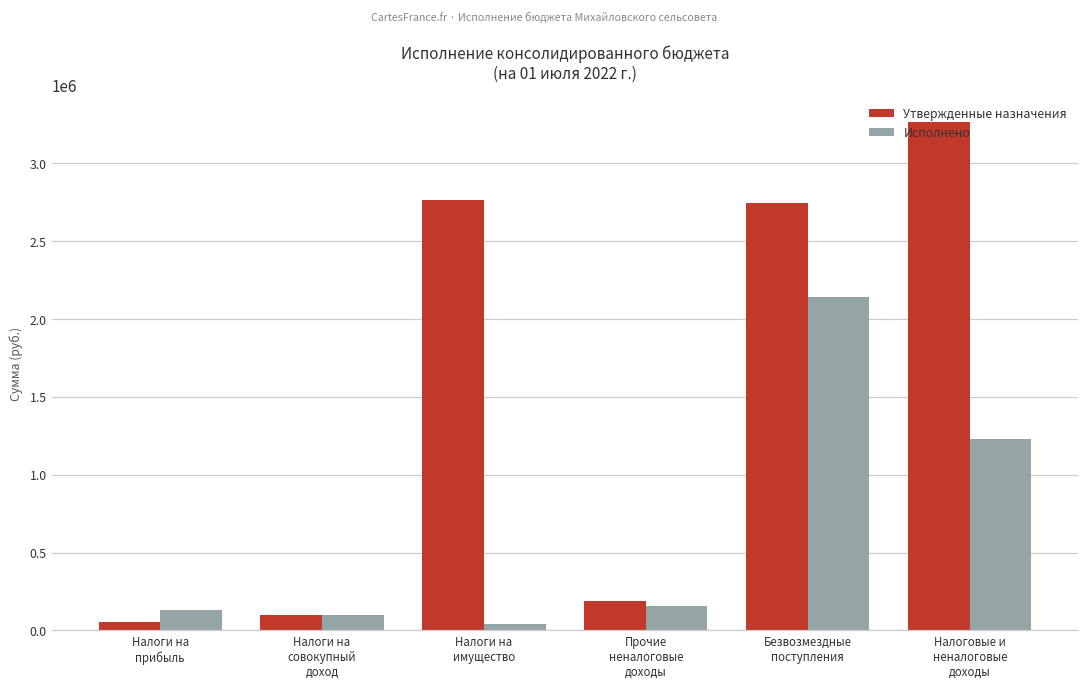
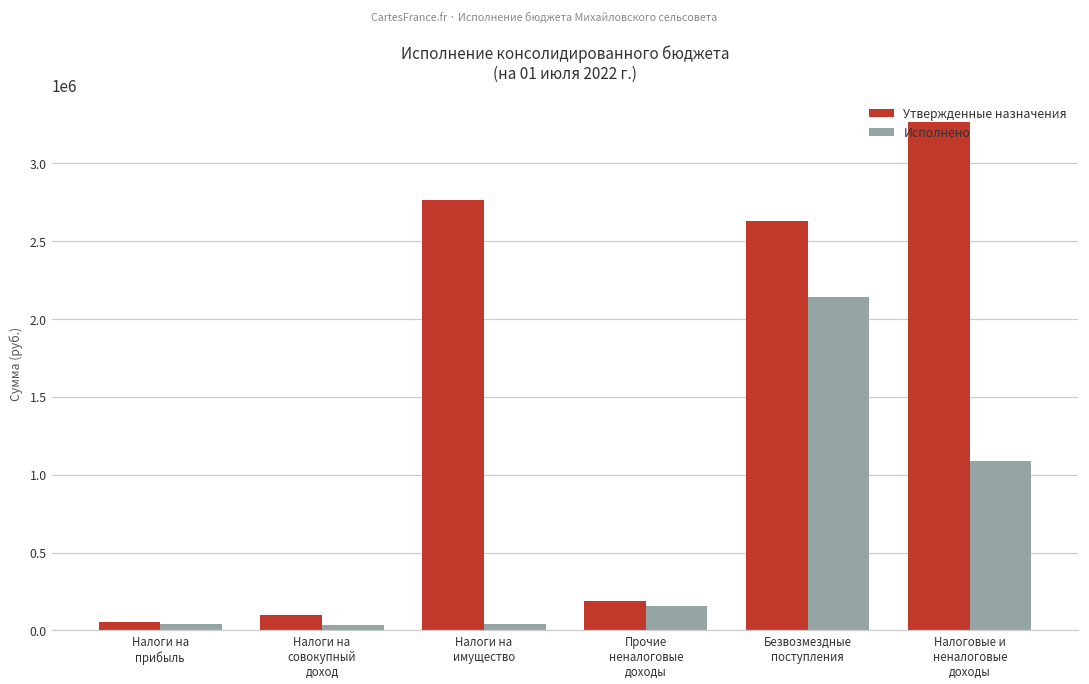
Исполнено, Налоги на прибыль: 130000 -> 40000
Исполнено, Налоги на совокупный доход: 100000 -> 40000
Утвержденные назначения, Безвозмездные поступления: 2750000 -> 2630000
Исполнено, Налоговые и неналоговые доходы: 1230000 -> 1090000
